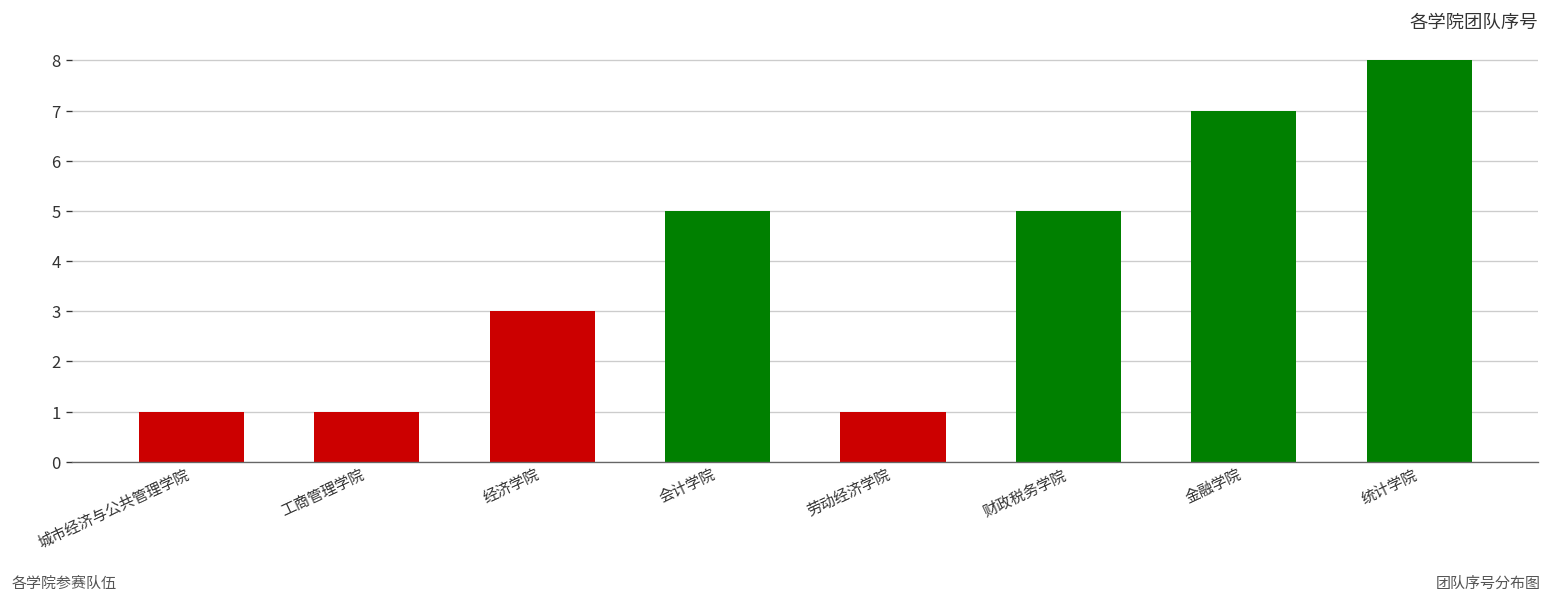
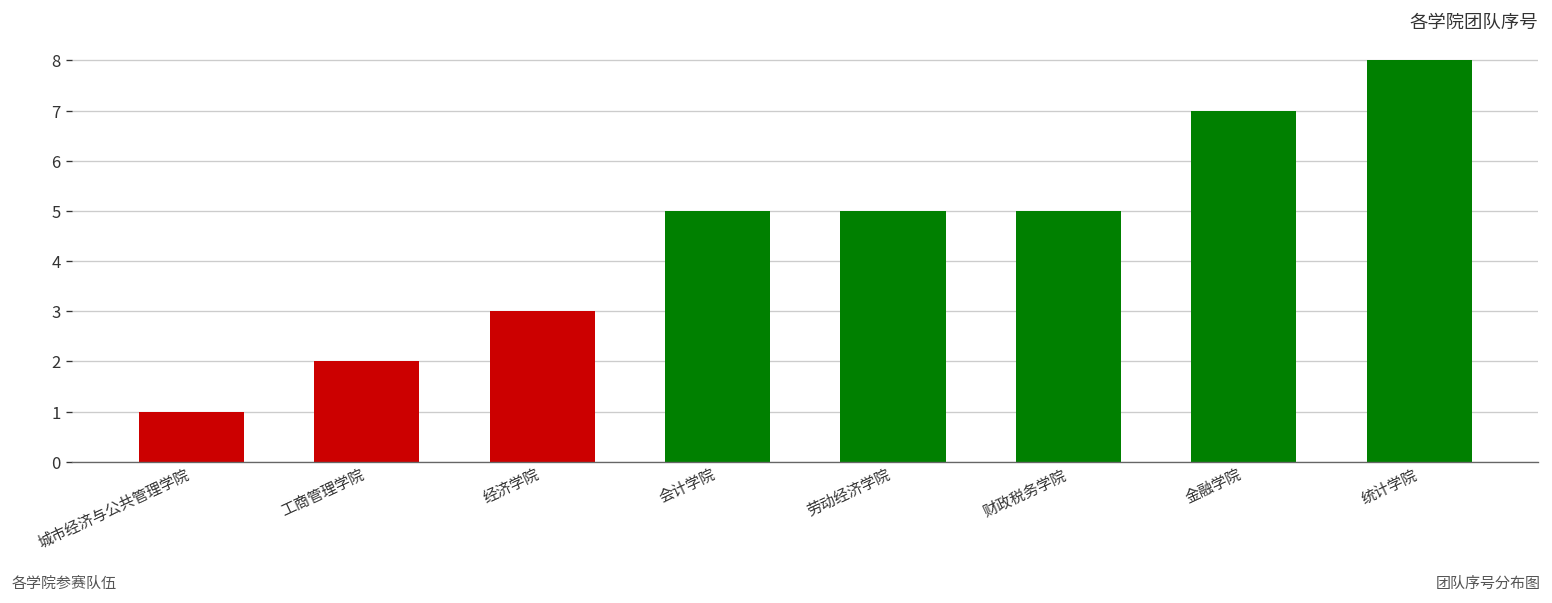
工商管理学院: 1 -> 2
劳动经济学院: 1 -> 5
